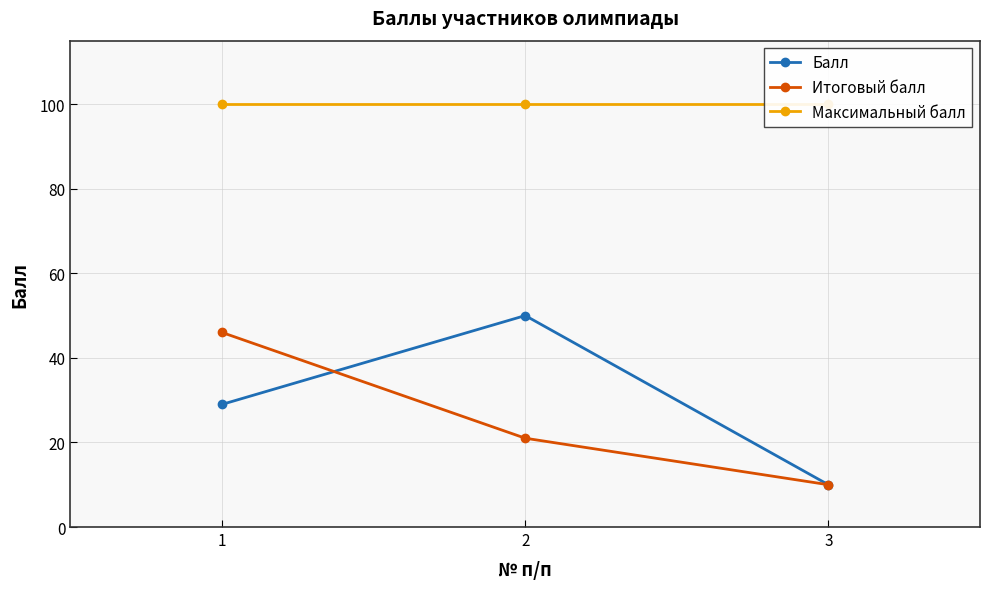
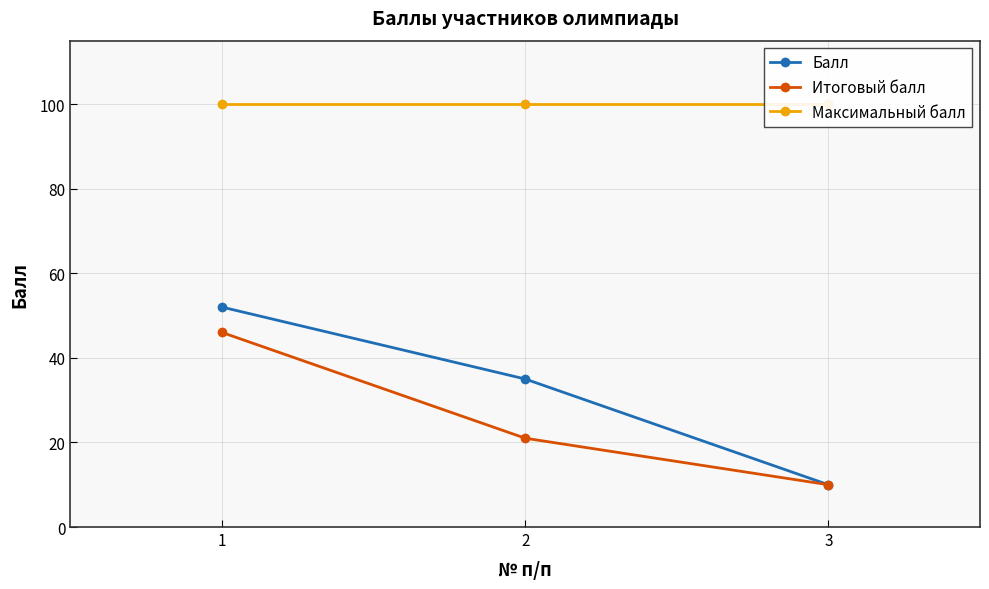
Балл, 1: 29 -> 52
Балл, 2: 50 -> 35
